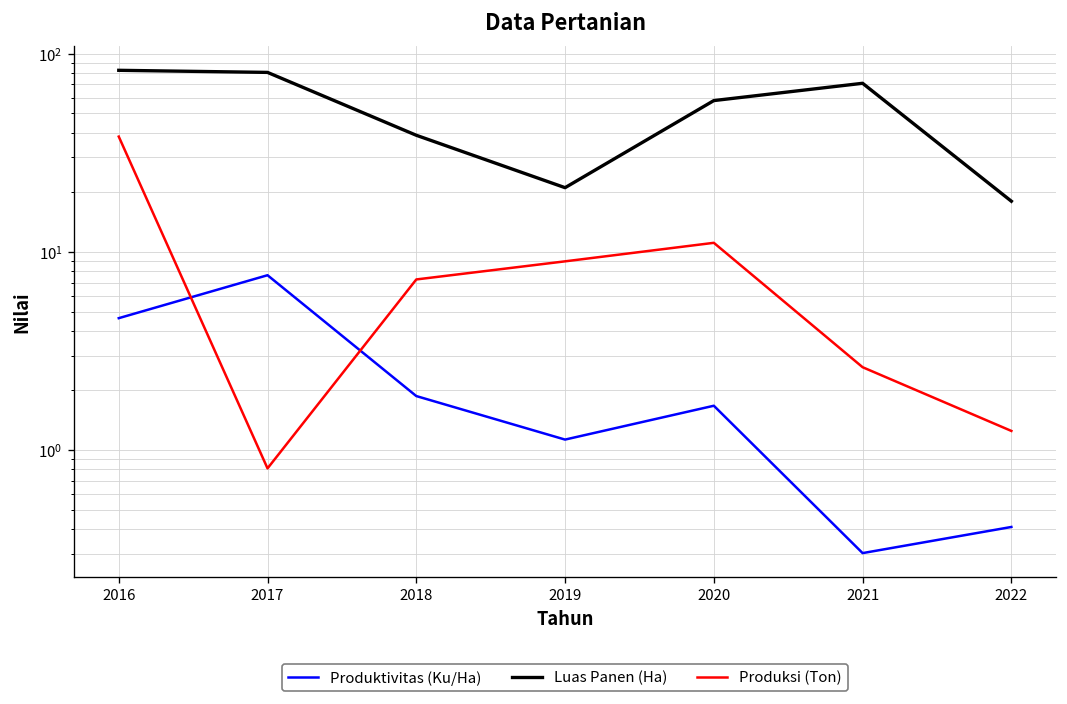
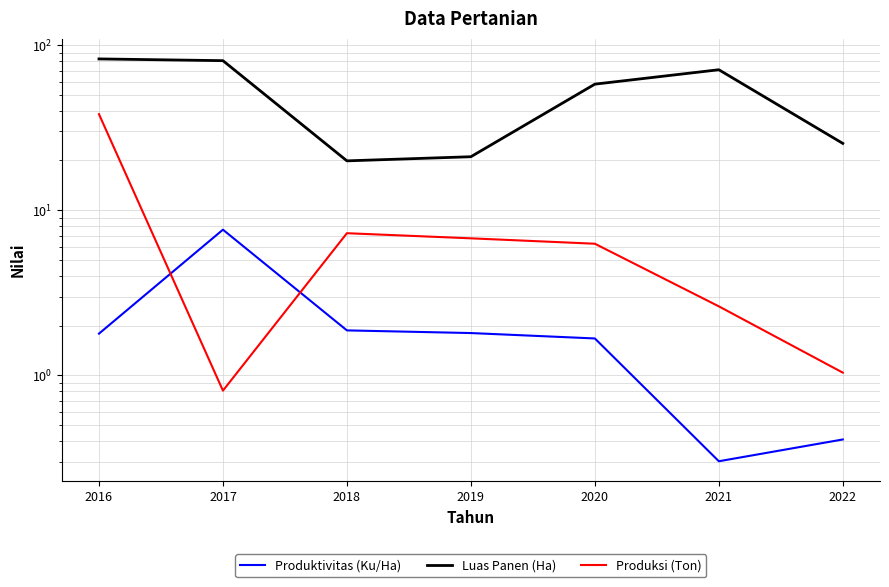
Produktivitas (Ku/Ha), 2016: 4.6 -> 1.8
Luas Panen (Ha), 2018: 39 -> 20
Produktivitas (Ku/Ha), 2019: 1.1 -> 1.8
Produksi (Ton), 2019: 9 -> 6.8
Produksi (Ton), 2020: 11 -> 6.3
Luas Panen (Ha), 2022: 18 -> 25
Produksi (Ton), 2022: 1.3 -> 1.0
